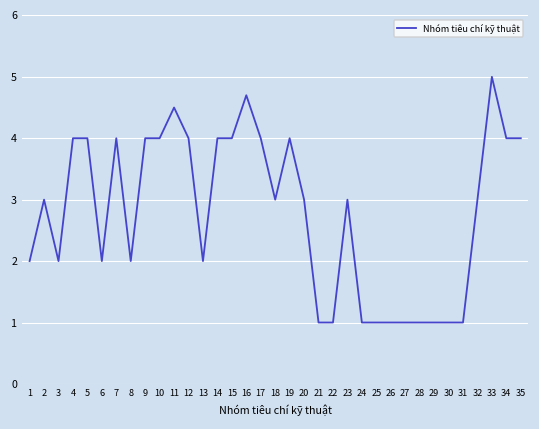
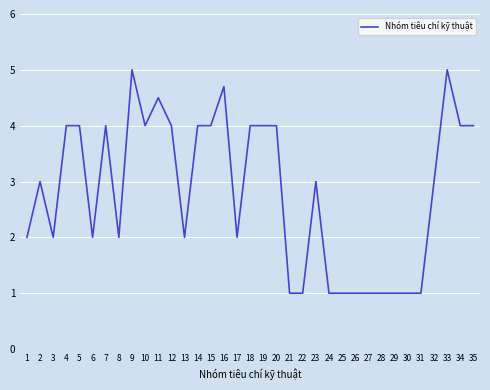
9: 4 -> 5
17: 4 -> 2
18: 3 -> 4
20: 3 -> 4
